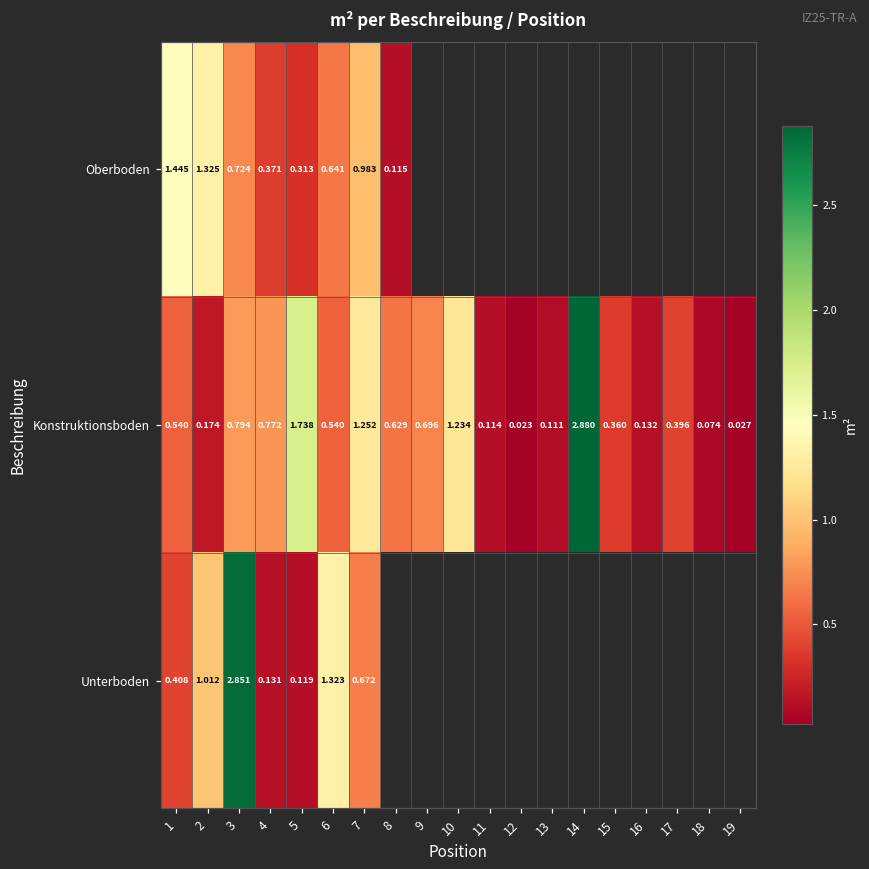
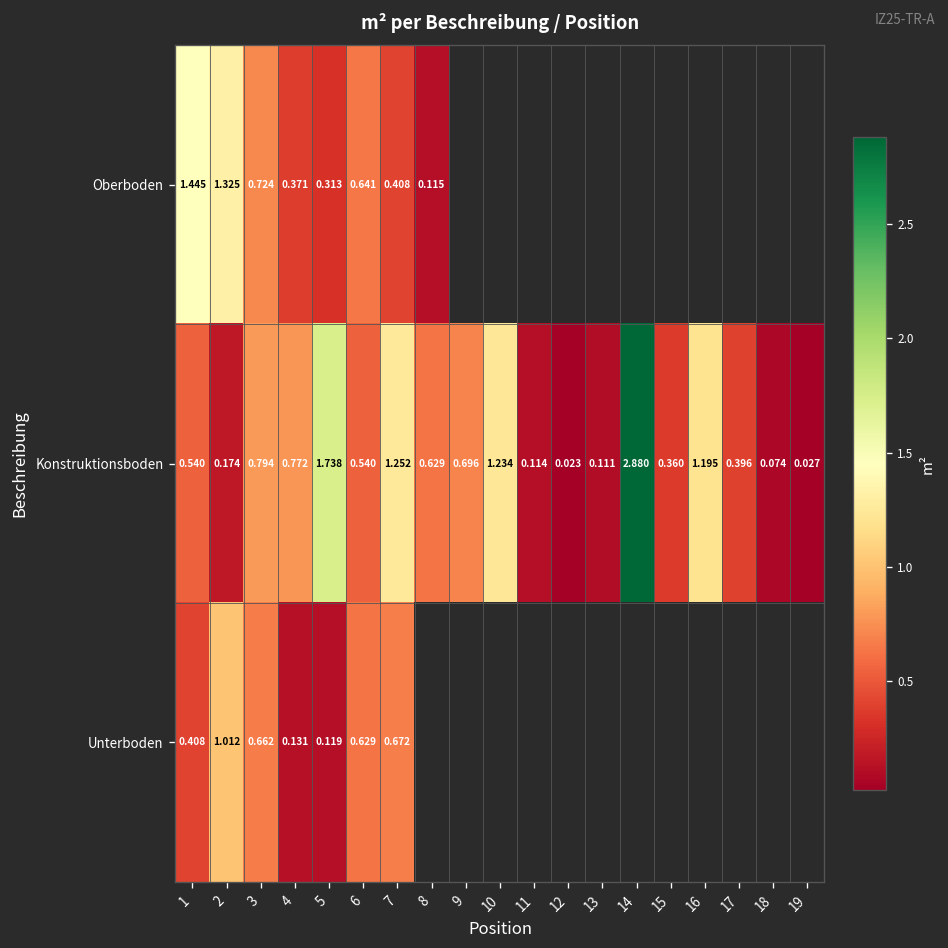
Oberboden, 7: 0.983 -> 0.408
Konstruktionsboden, 16: 0.132 -> 1.195
Unterboden, 3: 2.851 -> 0.662
Unterboden, 6: 1.323 -> 0.629
